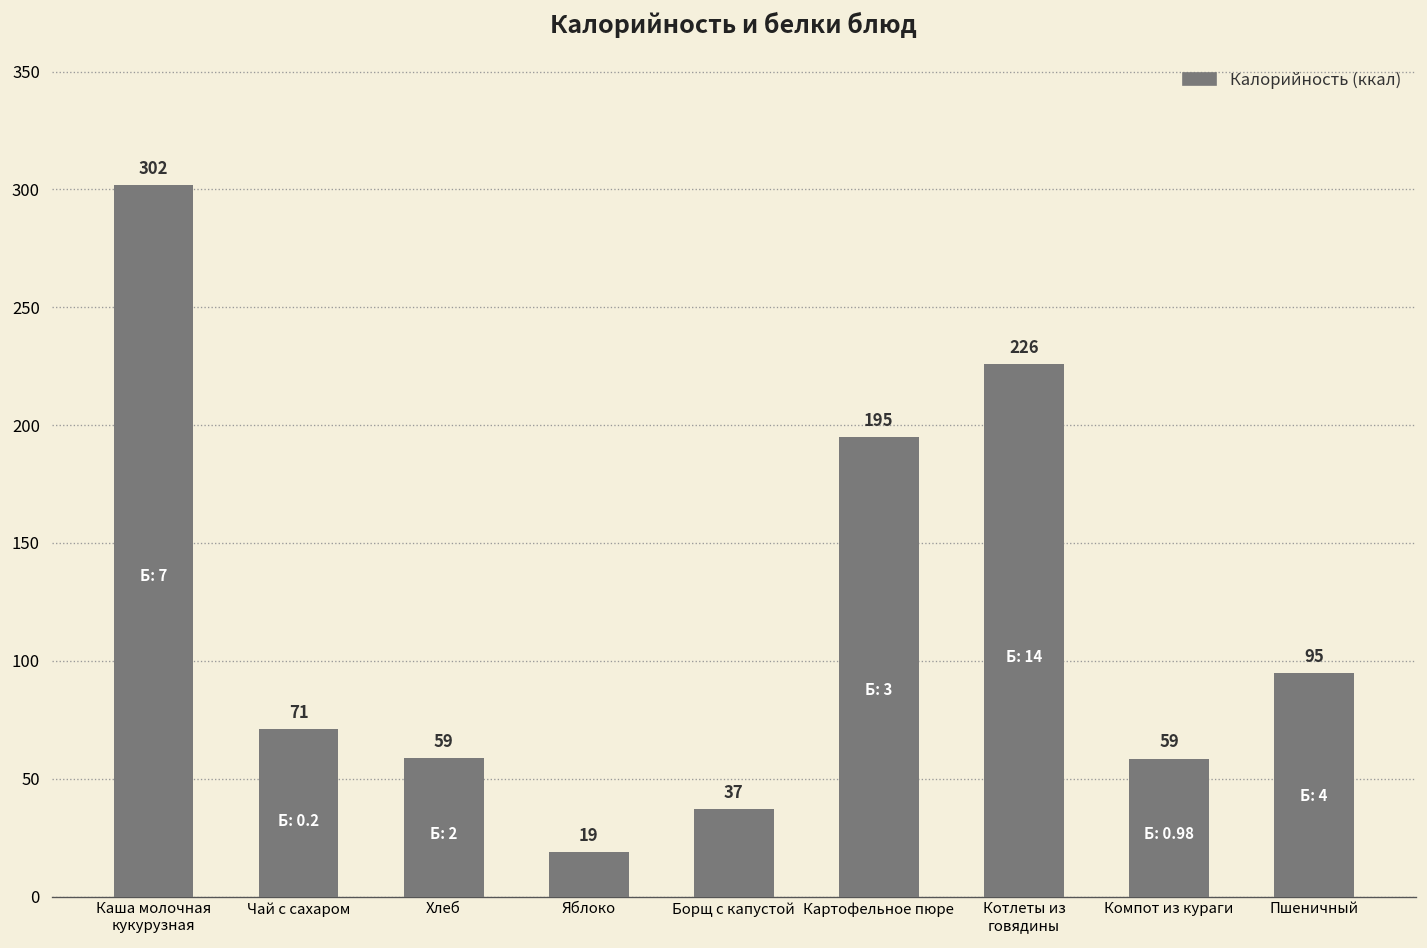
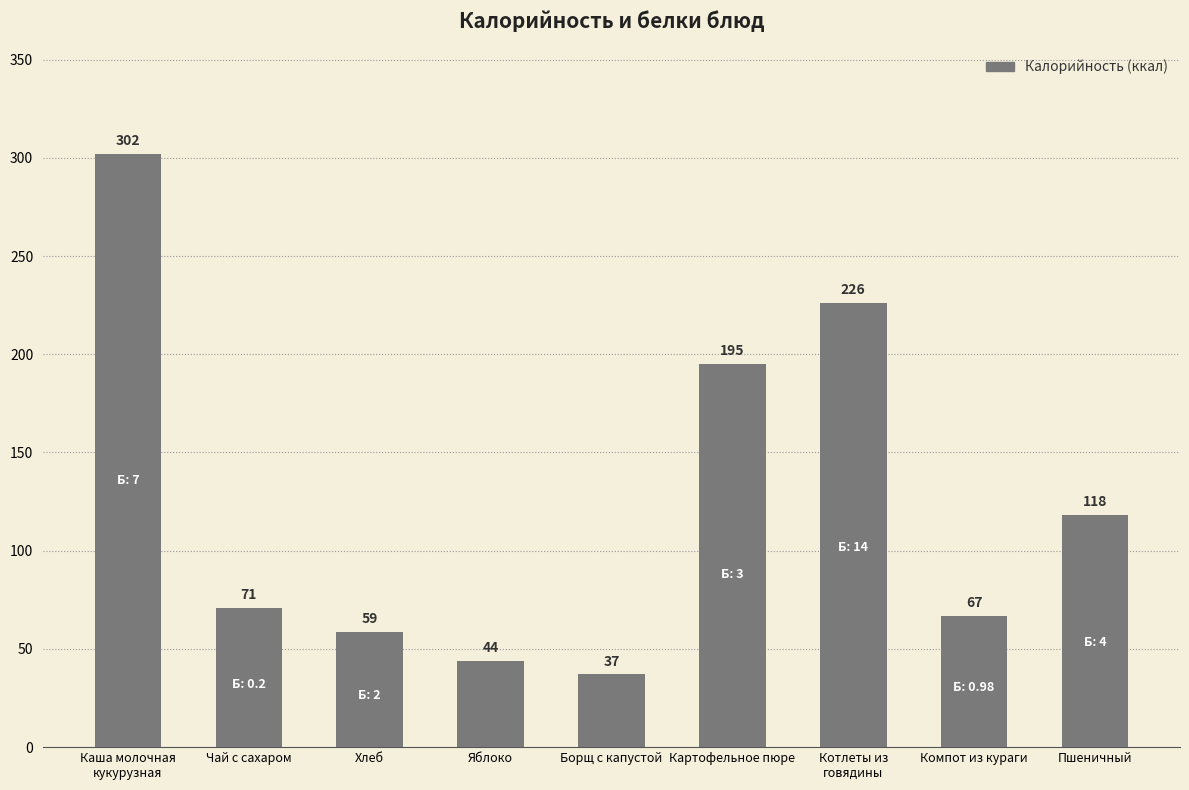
Яблоко: 19 -> 44
Компот из кураги: 59 -> 67
Пшеничный: 95 -> 118
